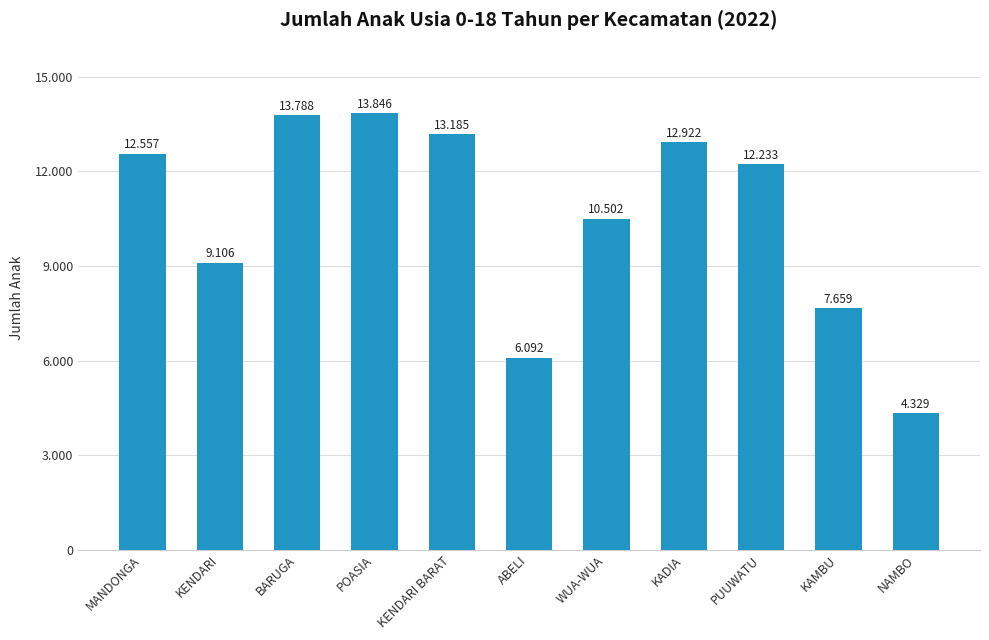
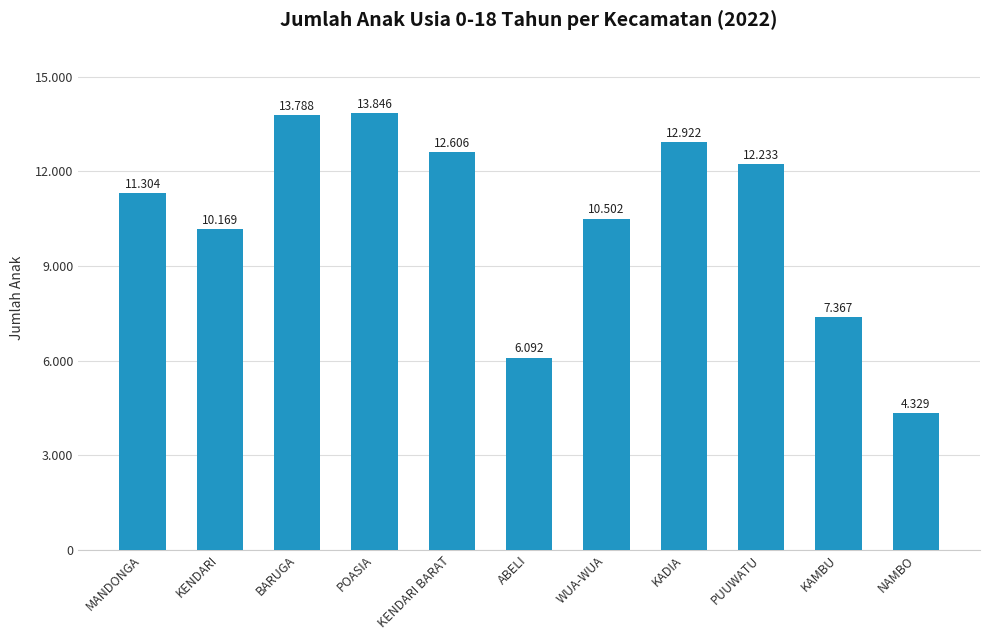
MANDONGA: 12.557 -> 11.304
KENDARI: 9.106 -> 10.169
KENDARI BARAT: 13.185 -> 12.606
KAMBU: 7.659 -> 7.367
